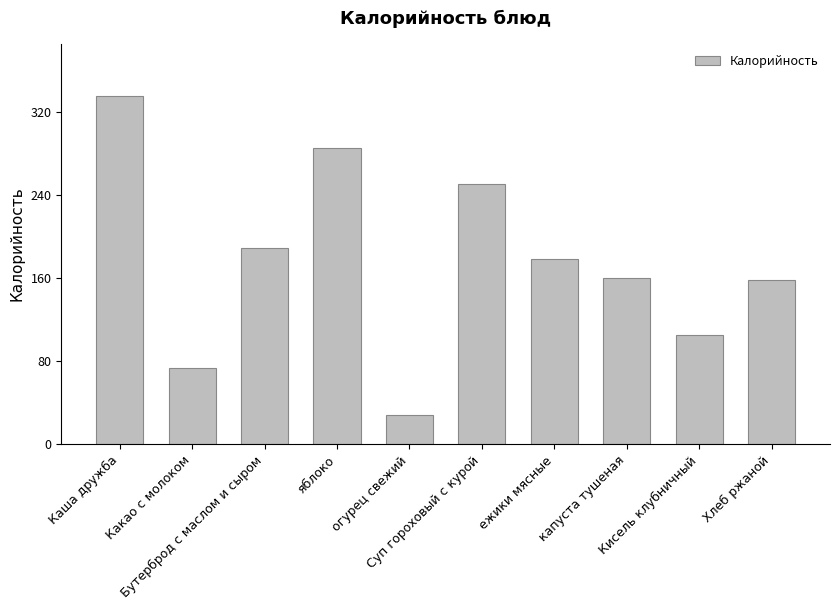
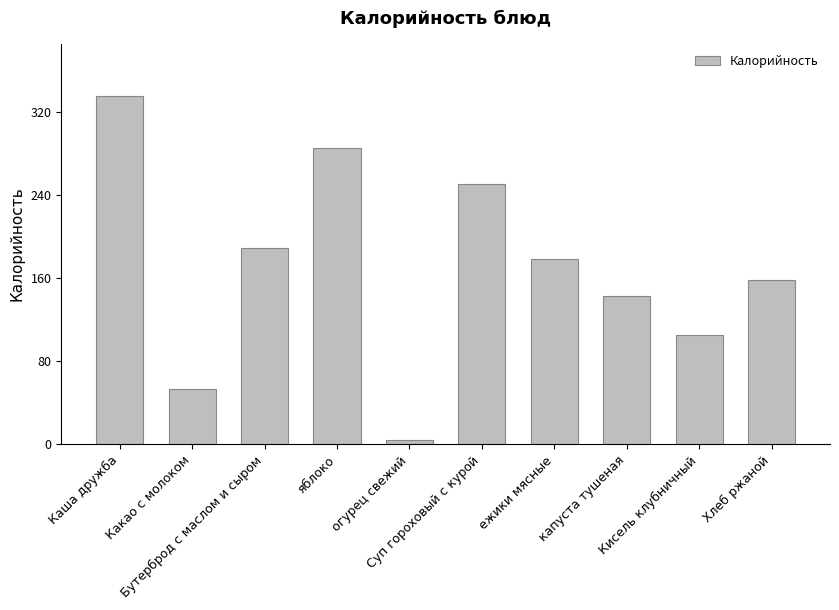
Какао с молоком: 73 -> 53
огурец свежий: 29 -> 4
капуста тушеная: 161 -> 143
